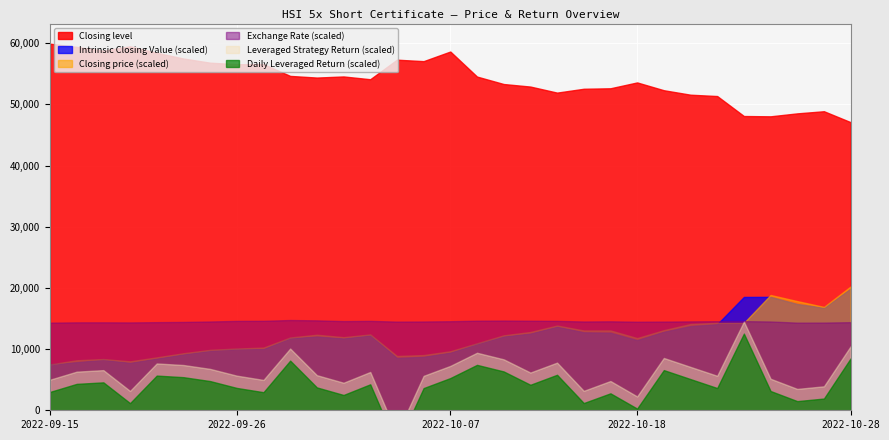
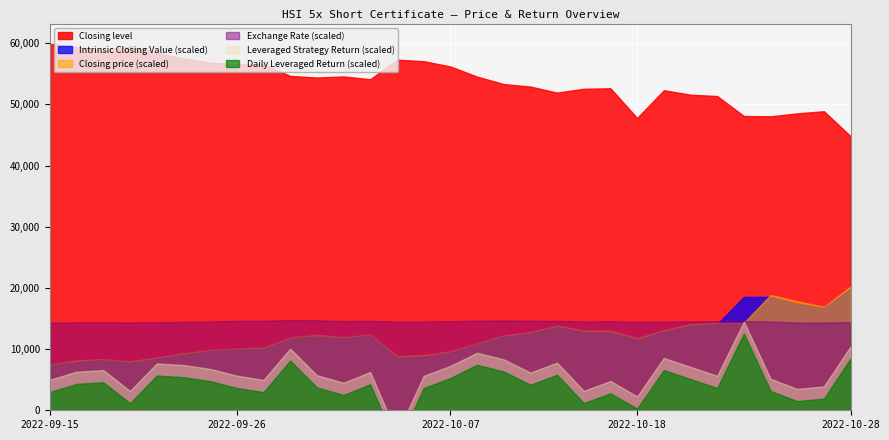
Closing level, 2022-10-07: 59,000 -> 56,000
Closing level, 2022-10-18: 54,000 -> 48,000
Closing level, 2022-10-28: 47,000 -> 45,000
